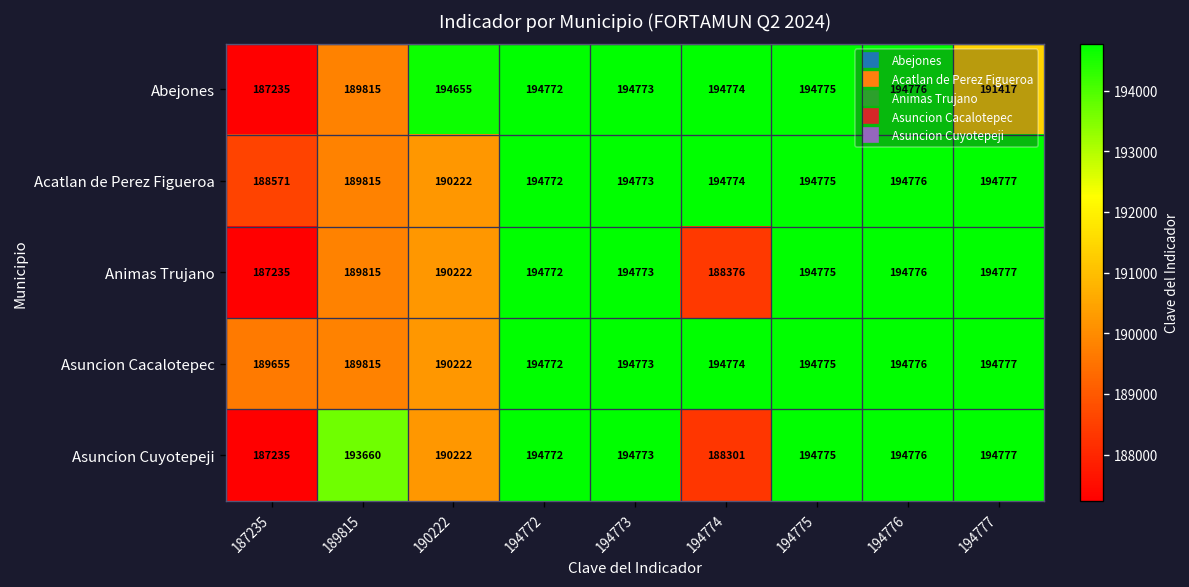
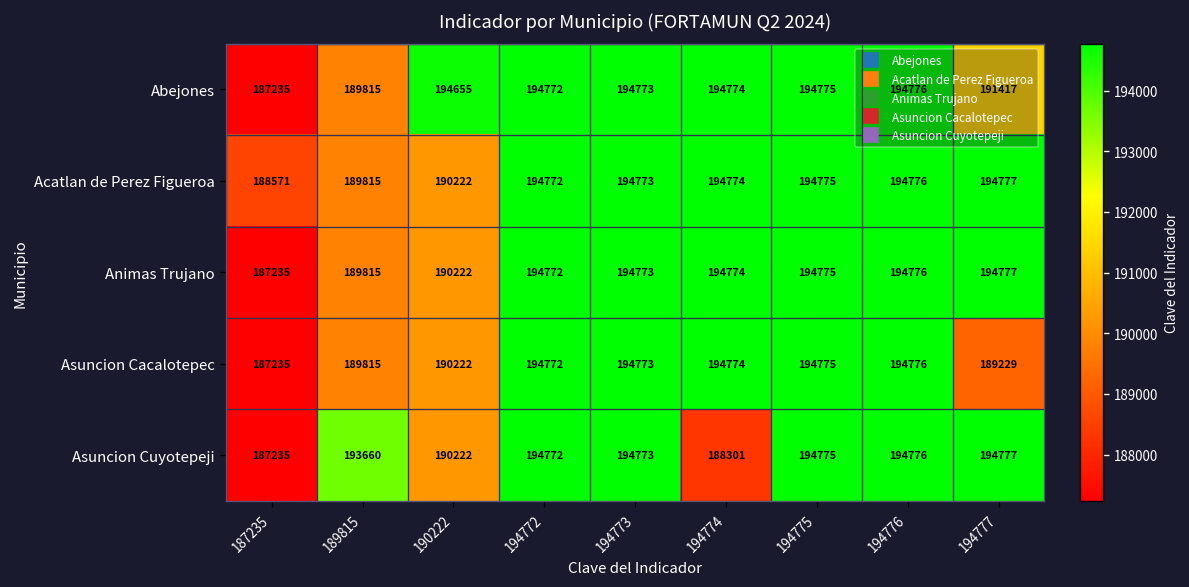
Animas Trujano, 194774: 188376 -> 194774
Asuncion Cacalotepec, 187235: 189655 -> 187235
Asuncion Cacalotepec, 194777: 194777 -> 189229
